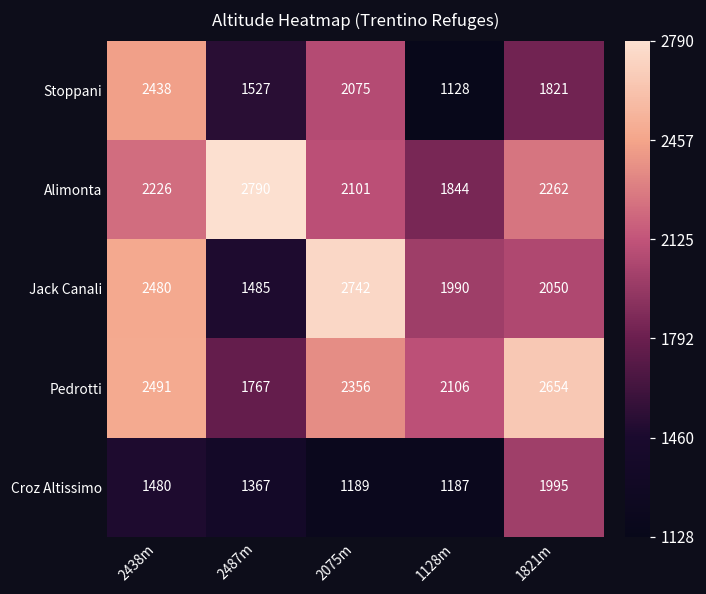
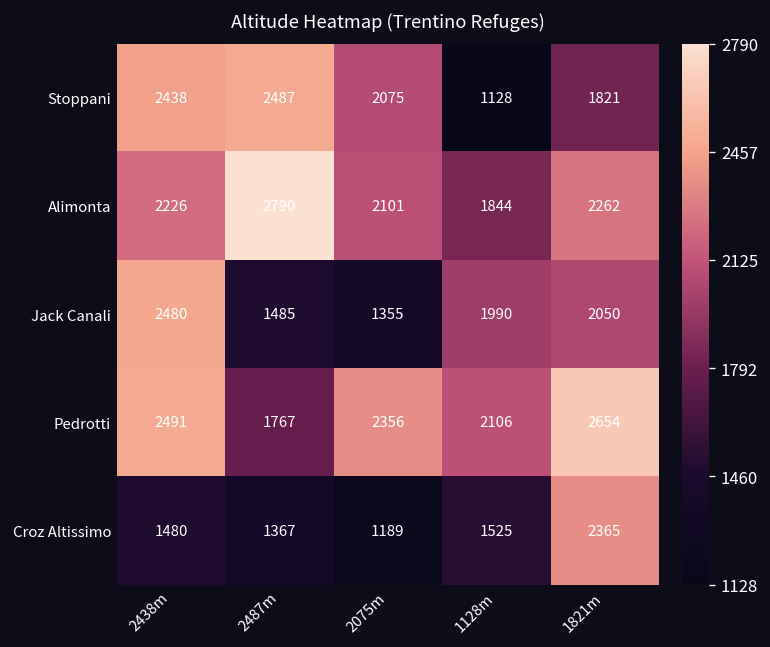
Stoppani, 2487m: 1527 -> 2487
Jack Canali, 2075m: 2742 -> 1355
Croz Altissimo, 1128m: 1187 -> 1525
Croz Altissimo, 1821m: 1995 -> 2365
